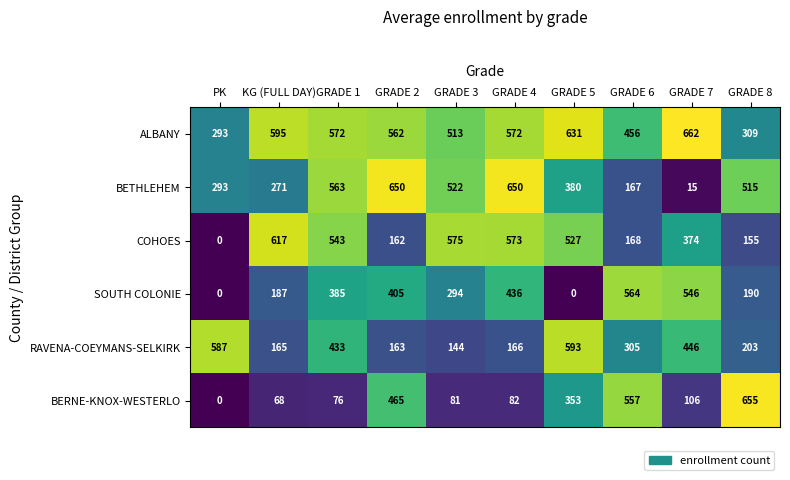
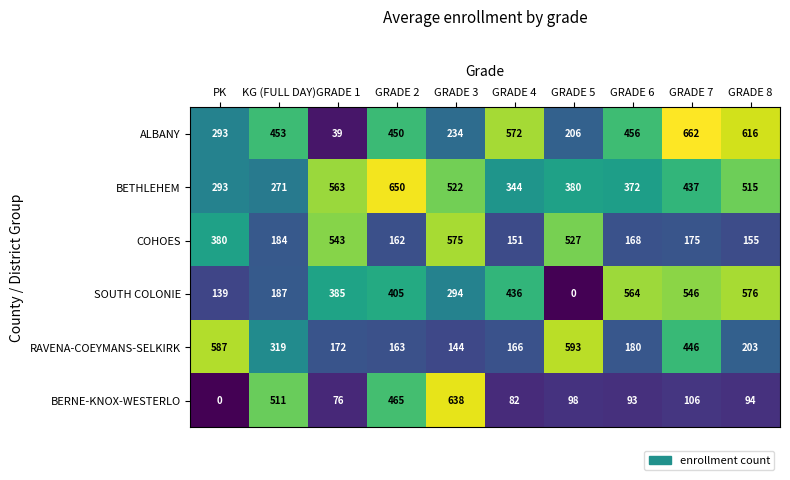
ALBANY, KG (FULL DAY): 595 -> 453
ALBANY, GRADE 1: 572 -> 39
ALBANY, GRADE 2: 562 -> 450
ALBANY, GRADE 3: 513 -> 234
ALBANY, GRADE 5: 631 -> 206
ALBANY, GRADE 8: 309 -> 616
BETHLEHEM, GRADE 4: 650 -> 344
BETHLEHEM, GRADE 6: 167 -> 372
BETHLEHEM, GRADE 7: 15 -> 437
COHOES, PK: 0 -> 380
COHOES, KG (FULL DAY): 617 -> 184
COHOES, GRADE 4: 573 -> 151
COHOES, GRADE 7: 374 -> 175
SOUTH COLONIE, PK: 0 -> 139
SOUTH COLONIE, GRADE 8: 190 -> 576
RAVENA-COEYMANS-SELKIRK, KG (FULL DAY): 165 -> 319
RAVENA-COEYMANS-SELKIRK, GRADE 1: 433 -> 172
RAVENA-COEYMANS-SELKIRK, GRADE 6: 305 -> 180
BERNE-KNOX-WESTERLO, KG (FULL DAY): 68 -> 511
BERNE-KNOX-WESTERLO, GRADE 3: 81 -> 638
BERNE-KNOX-WESTERLO, GRADE 5: 353 -> 98
BERNE-KNOX-WESTERLO, GRADE 6: 557 -> 93
BERNE-KNOX-WESTERLO, GRADE 8: 655 -> 94
